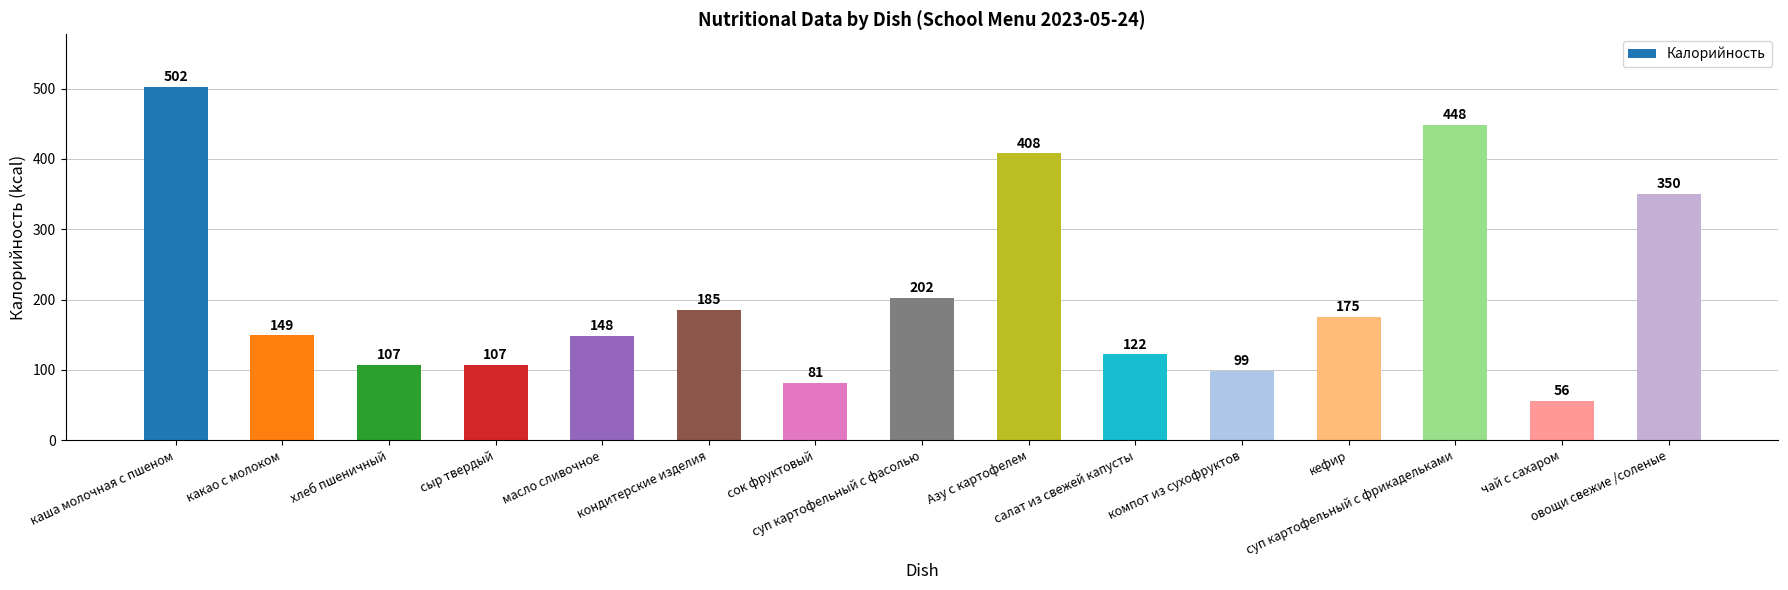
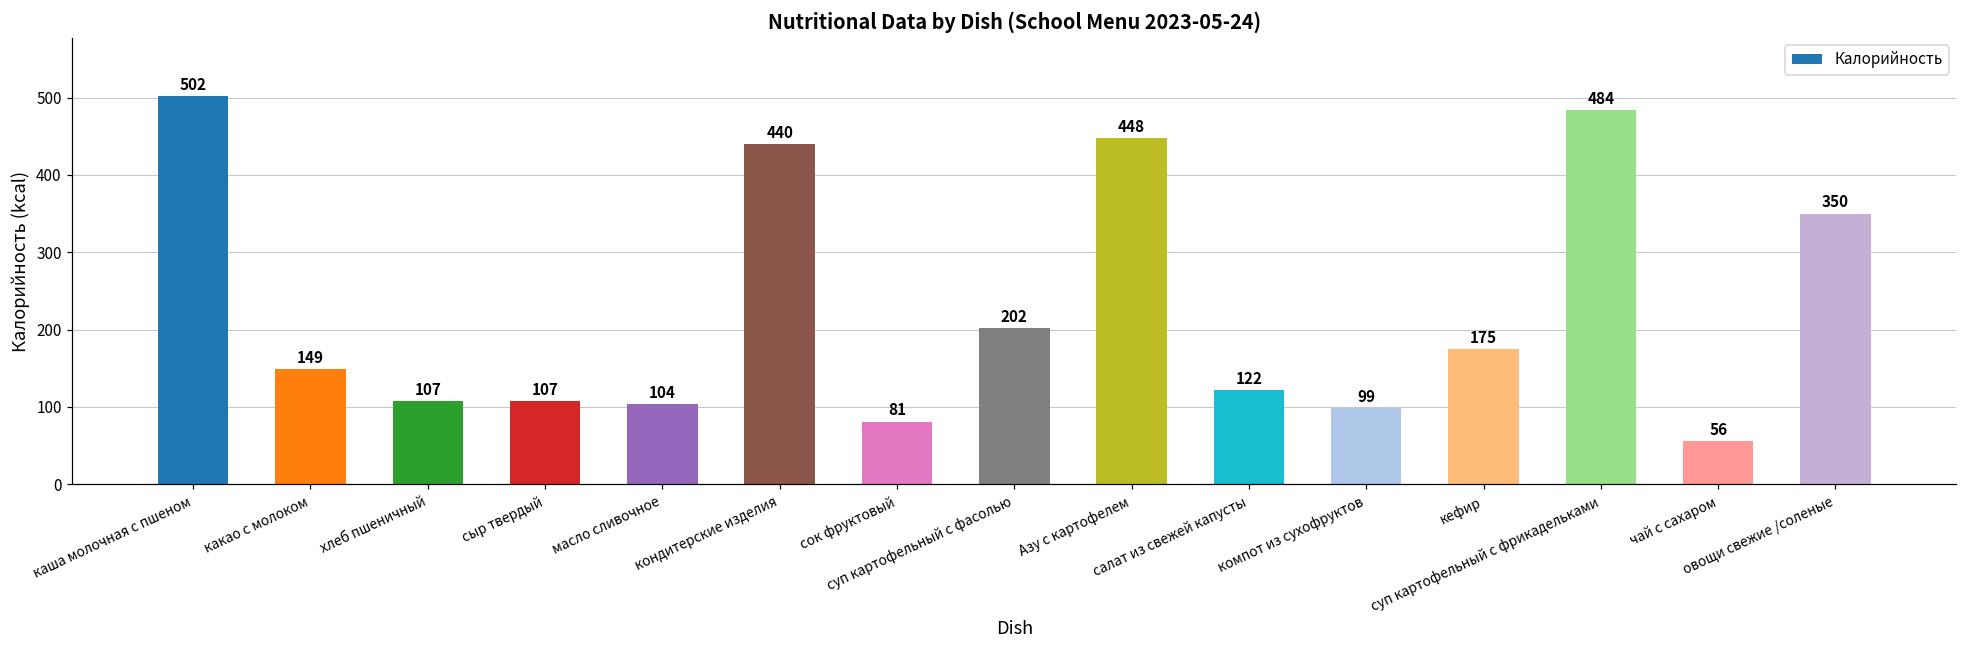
масло сливочное: 148 -> 104
кондитерские изделия: 185 -> 440
Азу с картофелем: 408 -> 448
суп картофельный с фрикадельками: 448 -> 484
